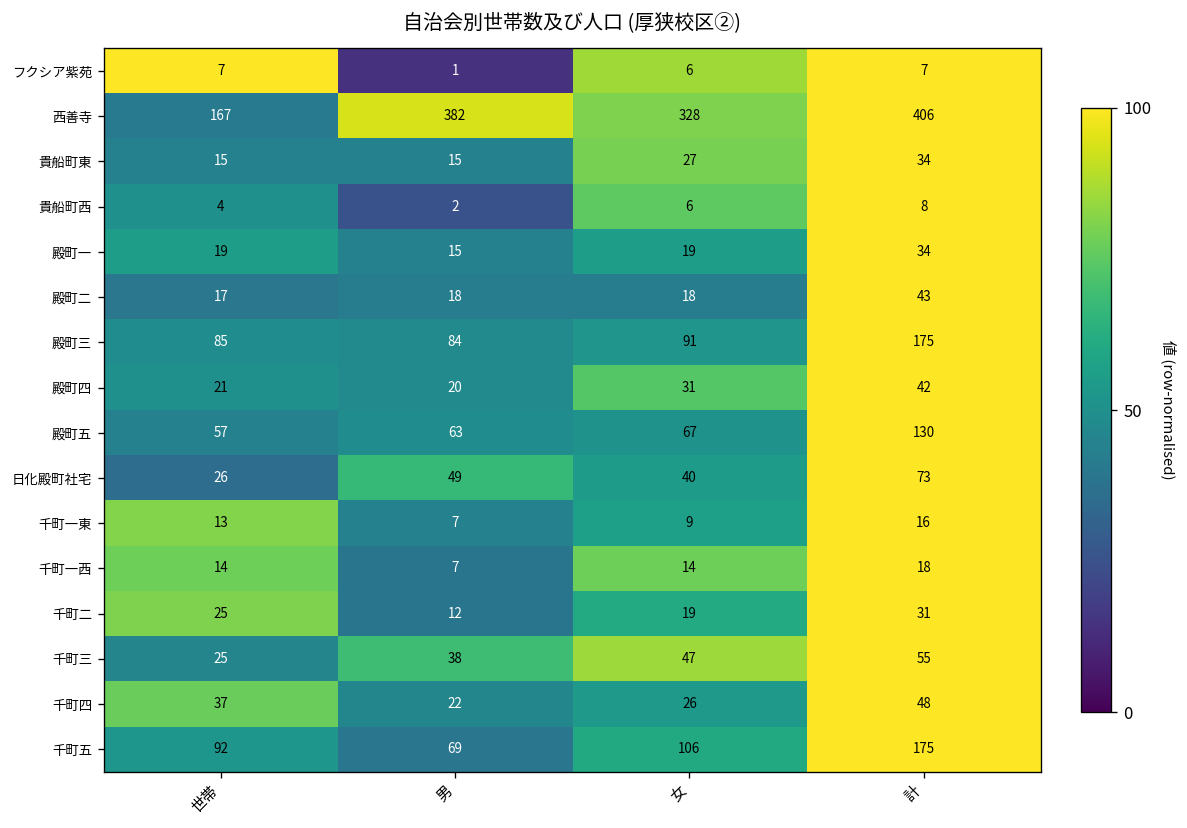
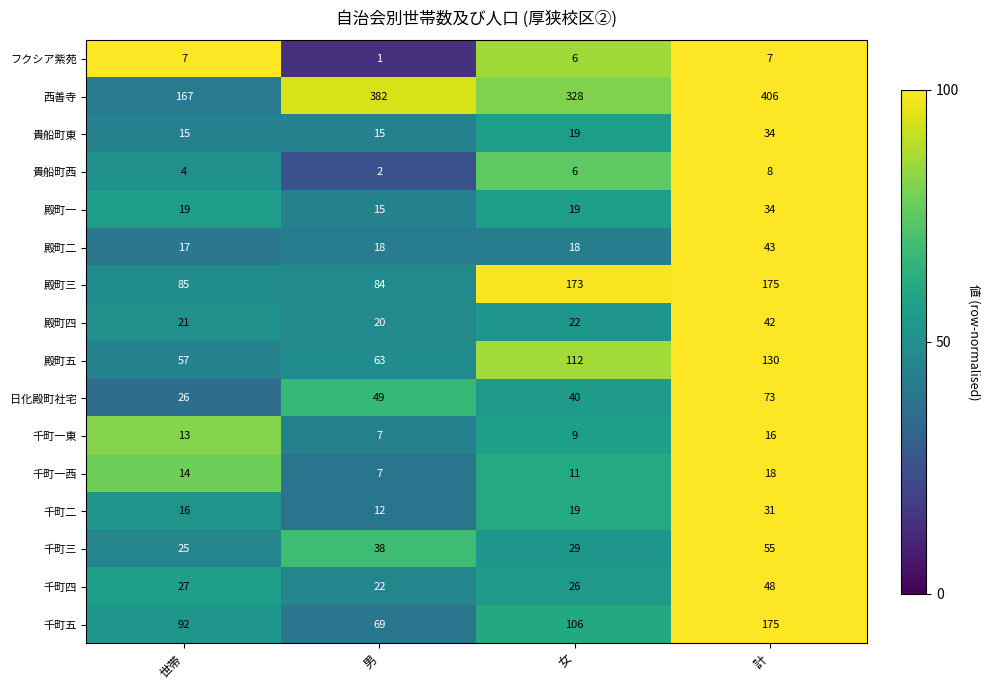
貴船町東, 女: 27 -> 19
殿町三, 女: 91 -> 173
殿町四, 女: 31 -> 22
殿町五, 女: 67 -> 112
千町一西, 女: 14 -> 11
千町二, 世帯: 25 -> 16
千町三, 女: 47 -> 29
千町四, 世帯: 37 -> 27
